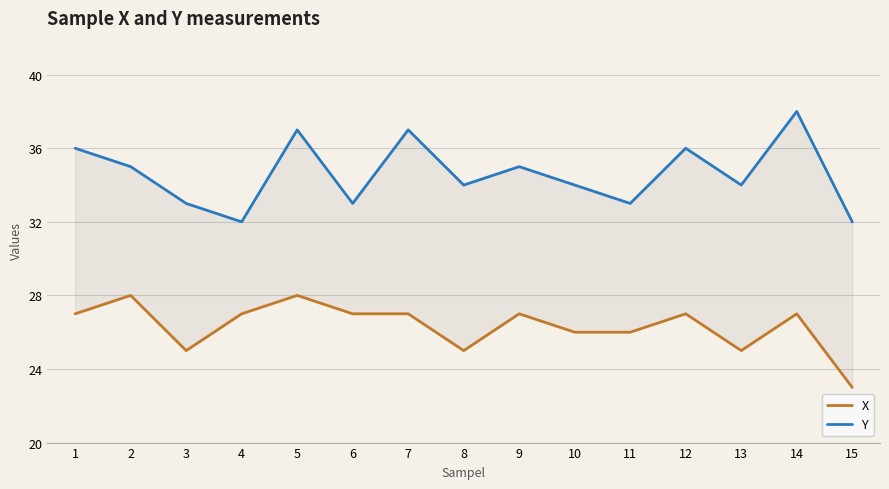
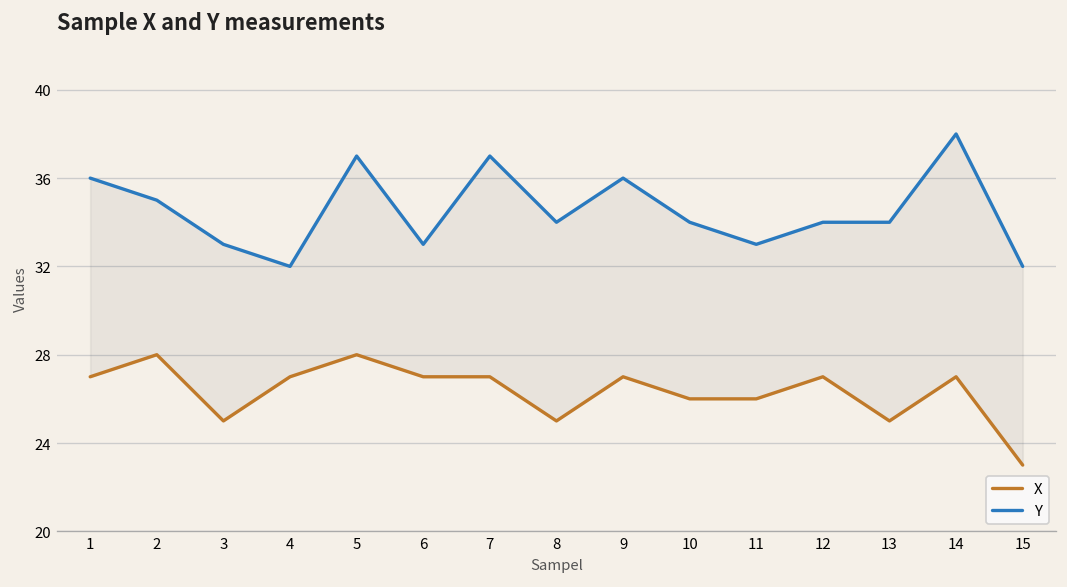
Y, 9: 35 -> 36
Y, 12: 36 -> 34
